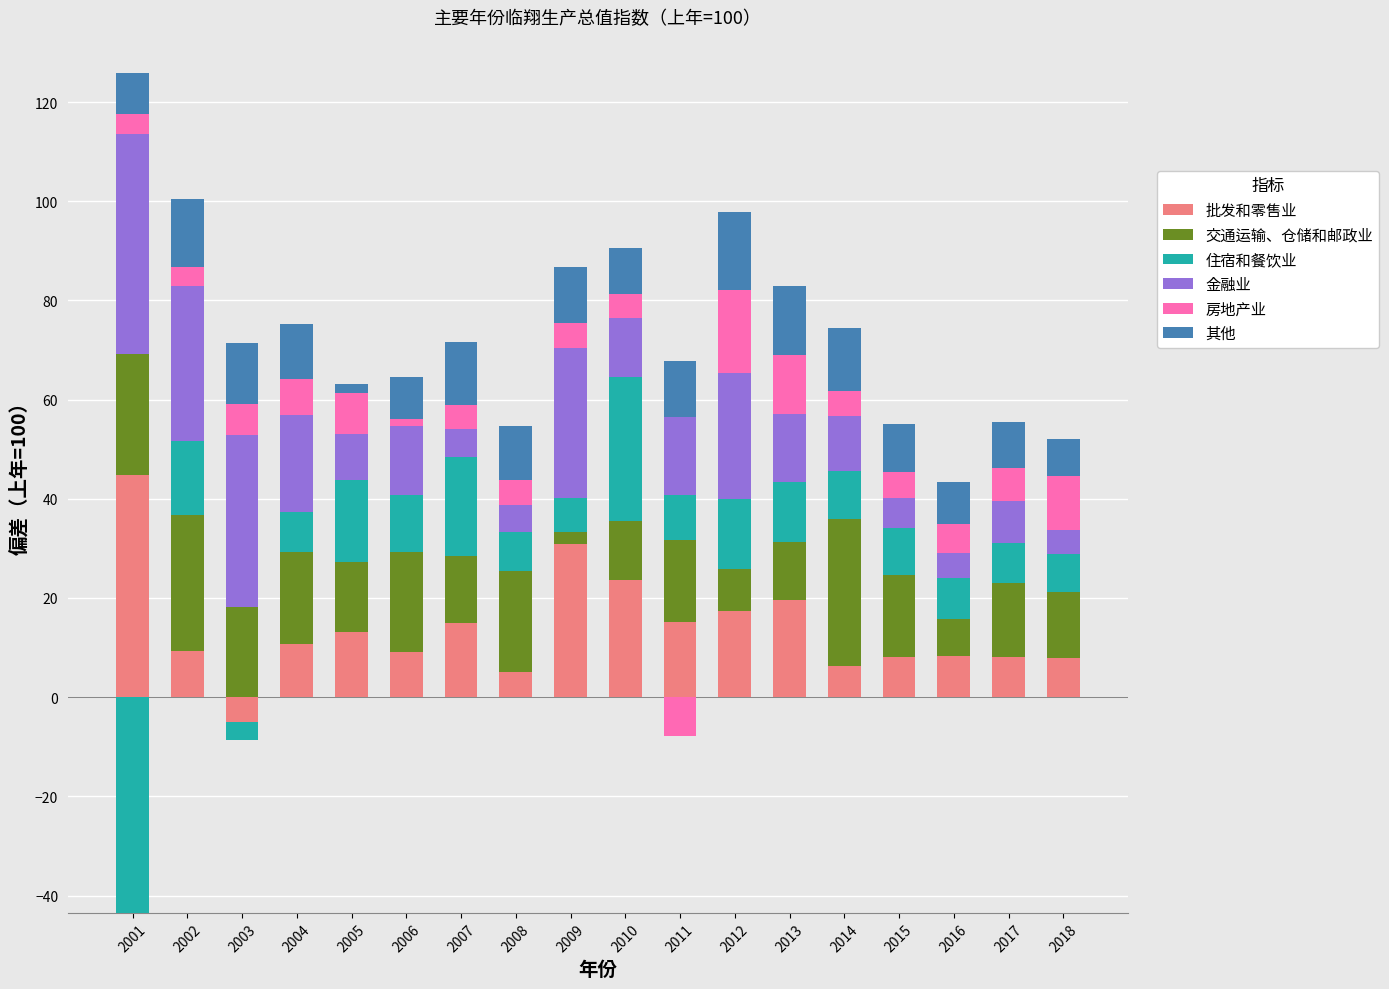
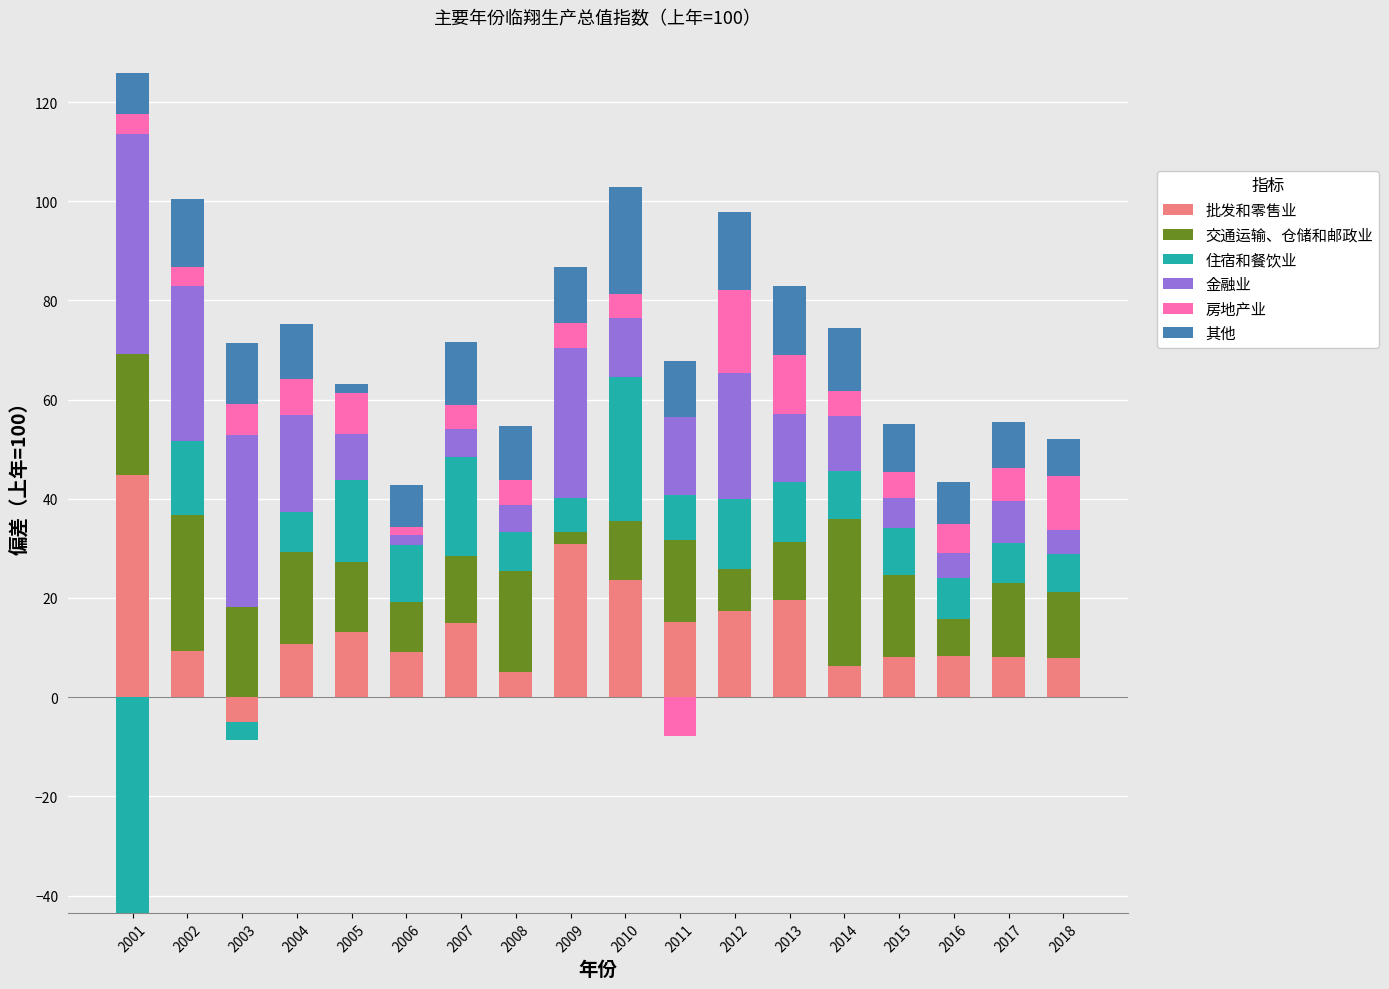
交通运输、仓储和邮政业, 2006: 20 -> 10
金融业, 2006: 14 -> 2
其他, 2010: 9 -> 22
